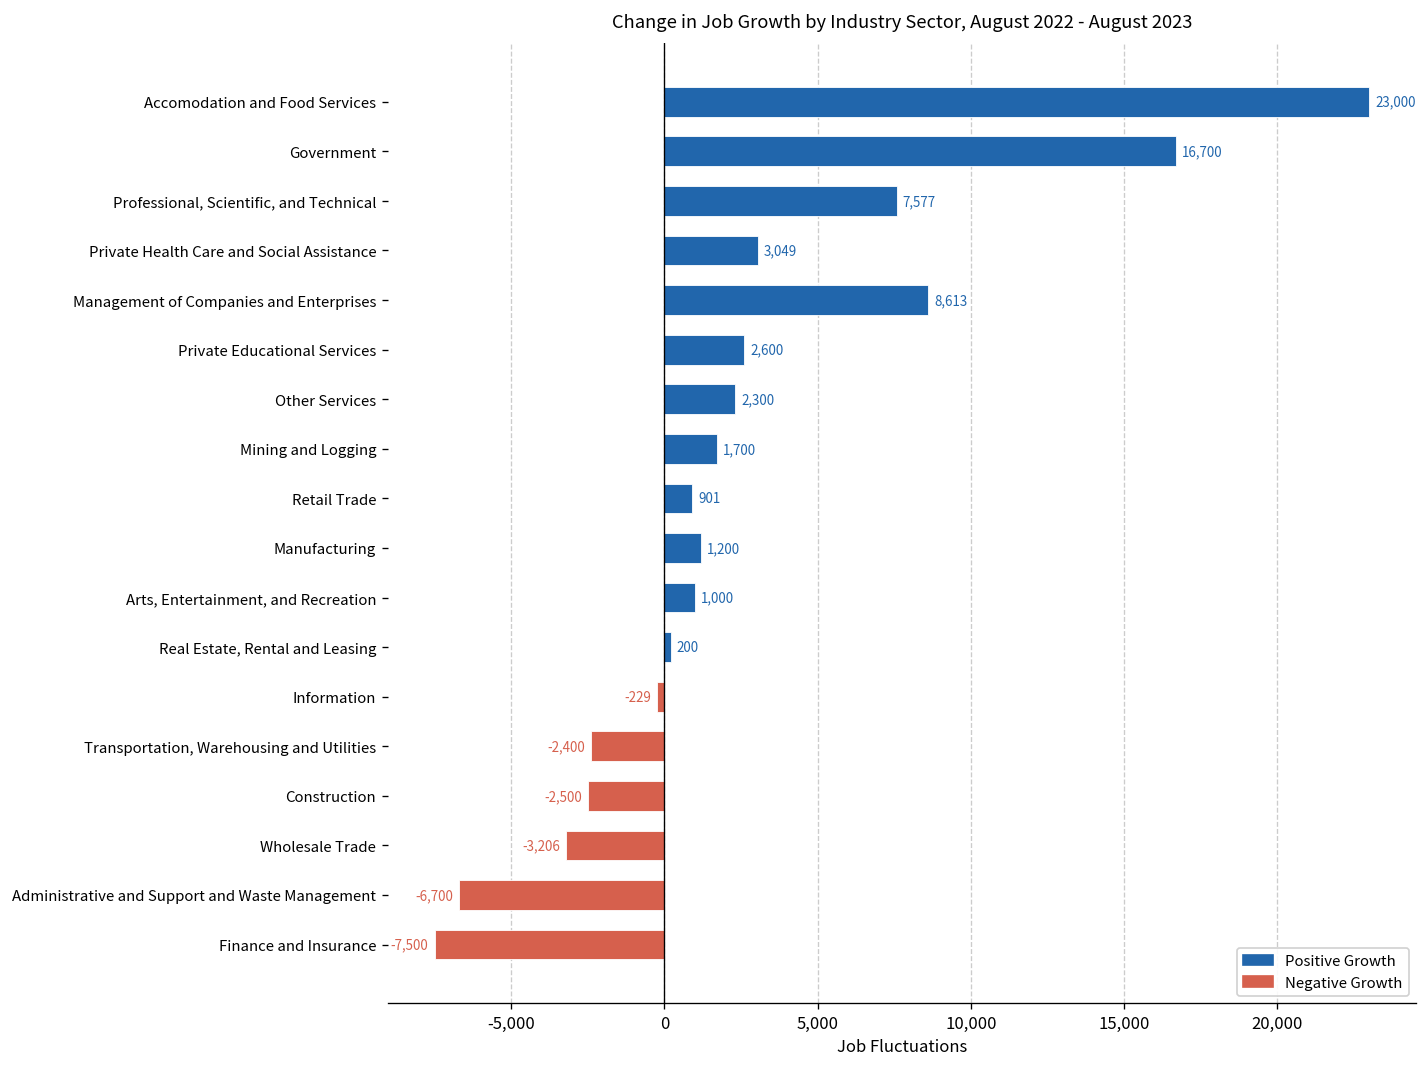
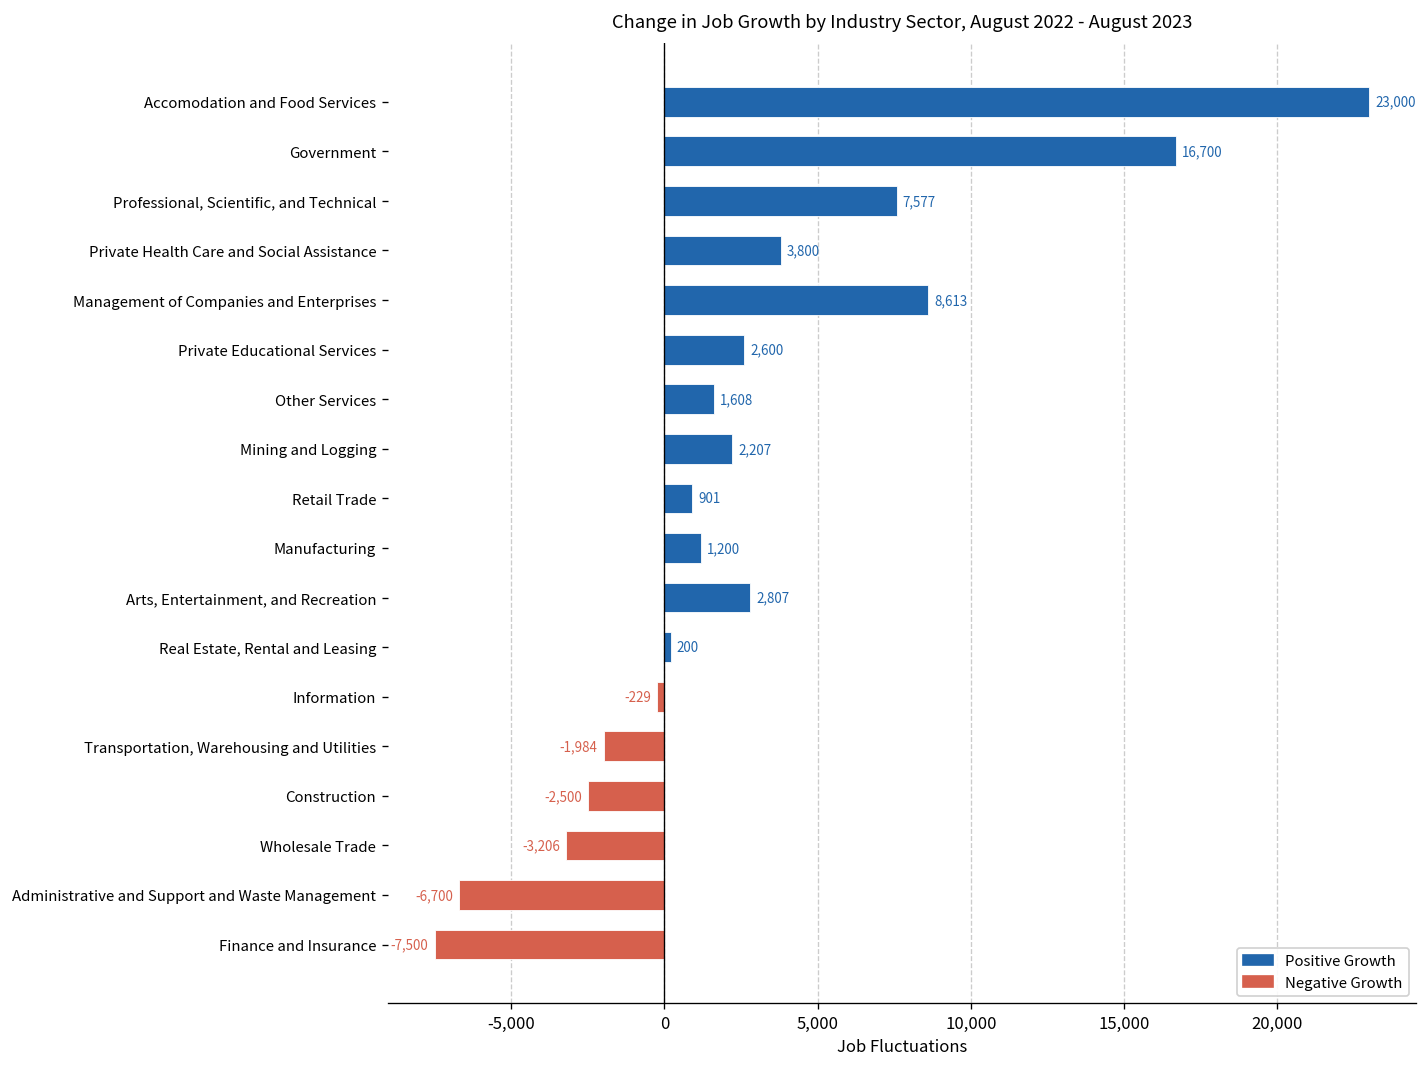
Private Health Care and Social Assistance: 3,049 -> 3,800
Other Services: 2,300 -> 1,608
Mining and Logging: 1,700 -> 2,207
Arts, Entertainment, and Recreation: 1,000 -> 2,807
Transportation, Warehousing and Utilities: -2,400 -> -1,984
